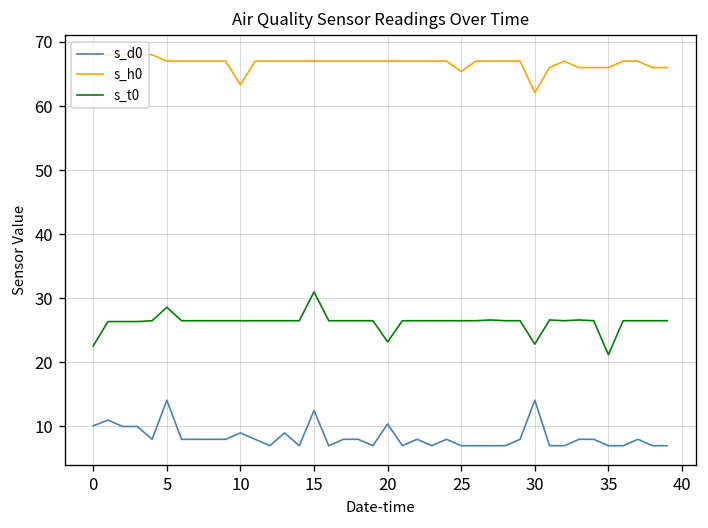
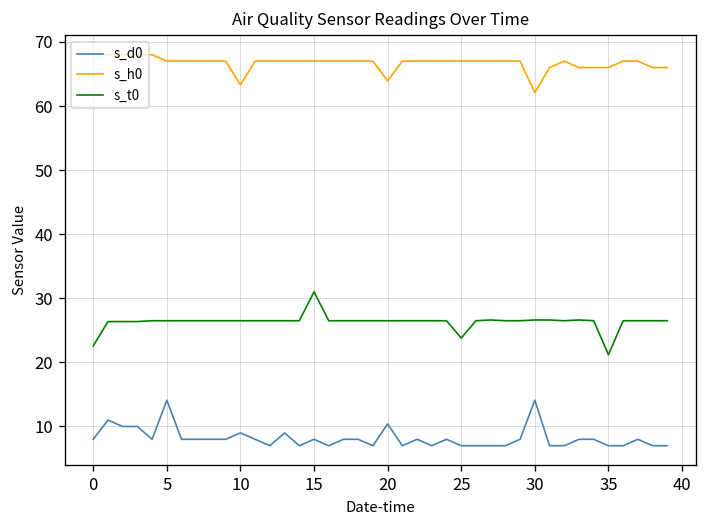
s_d0, 0: 10 -> 8
s_t0, 5: 29 -> 27
s_d0, 15: 13 -> 8
s_h0, 20: 67 -> 64
s_t0, 20: 23 -> 27
s_h0, 25: 65 -> 67
s_t0, 25: 27 -> 24
s_t0, 30: 23 -> 27
